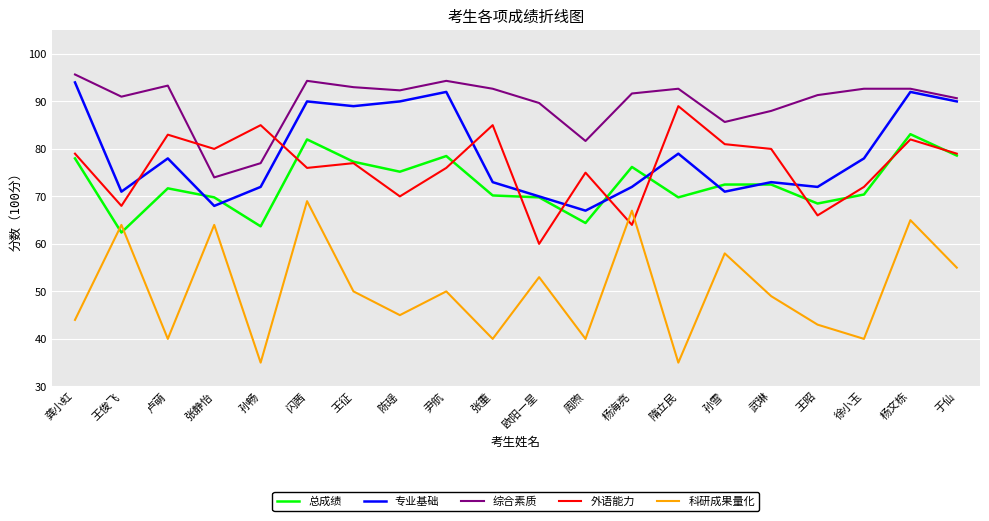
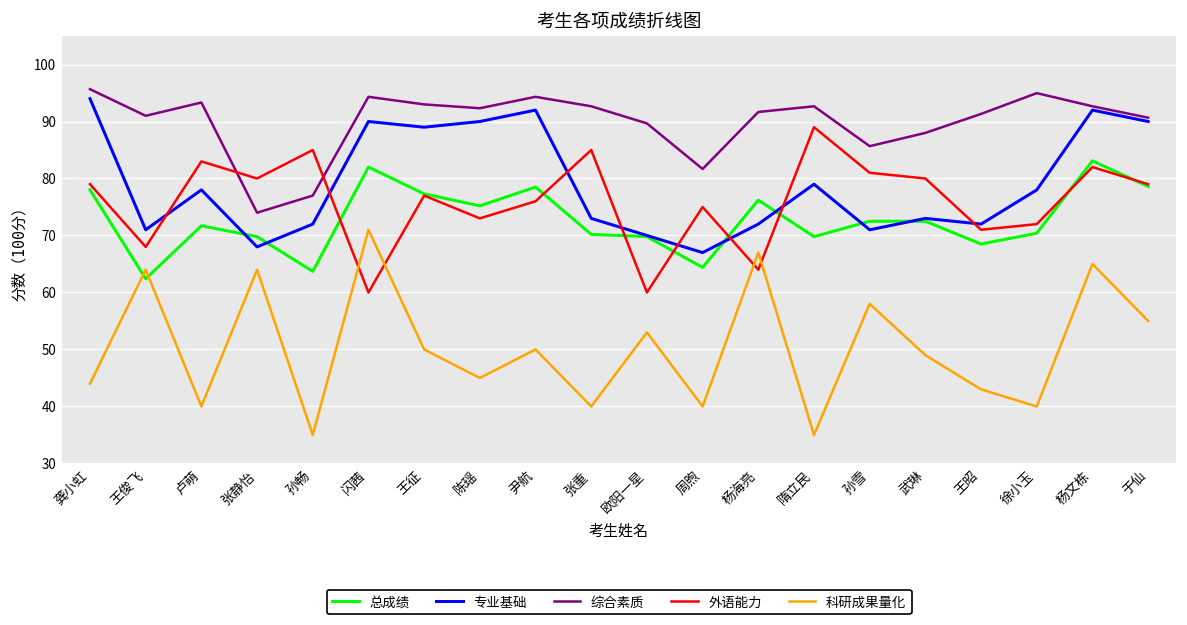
外语能力, 闪茜: 76 -> 60
科研成果量化, 闪茜: 69 -> 71
外语能力, 陈瑶: 70 -> 73
外语能力, 王昭: 66 -> 71
综合素质, 徐小玉: 93 -> 95
